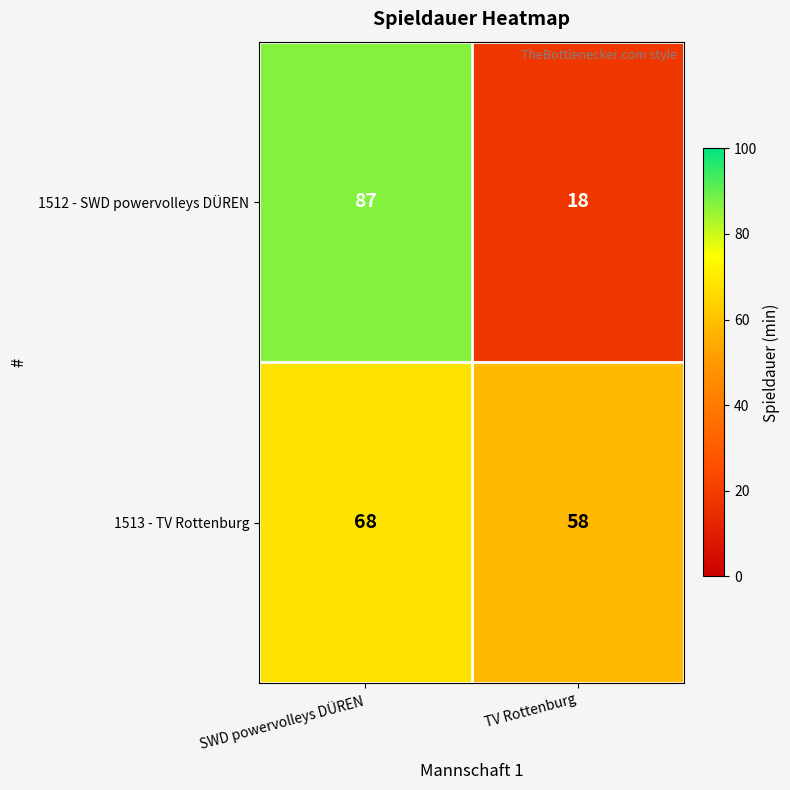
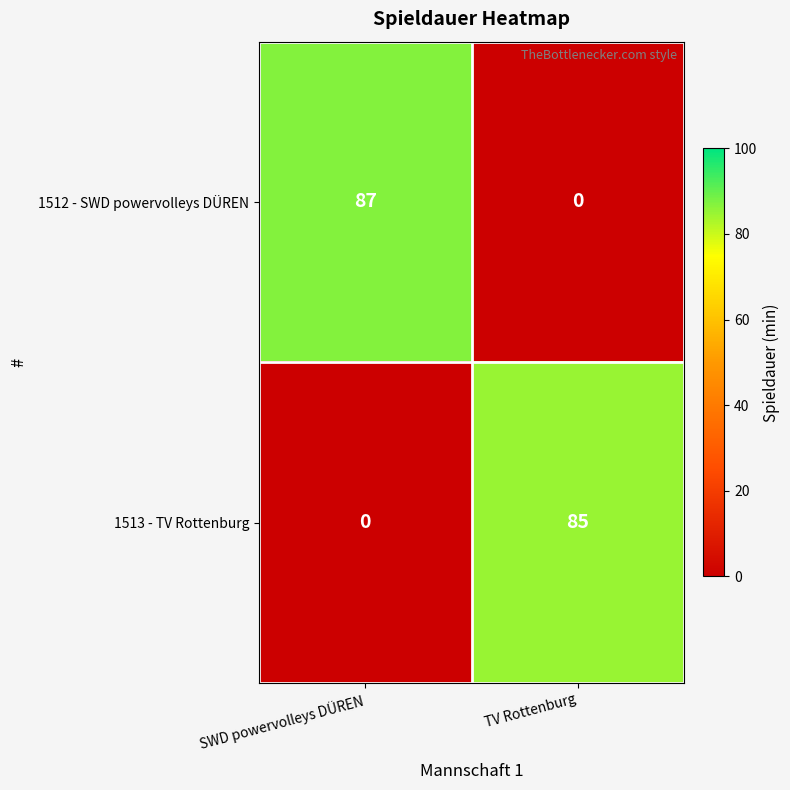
1512 - SWD powervolleys DÜREN, TV Rottenburg: 18 -> 0
1513 - TV Rottenburg, SWD powervolleys DÜREN: 68 -> 0
1513 - TV Rottenburg, TV Rottenburg: 58 -> 85
